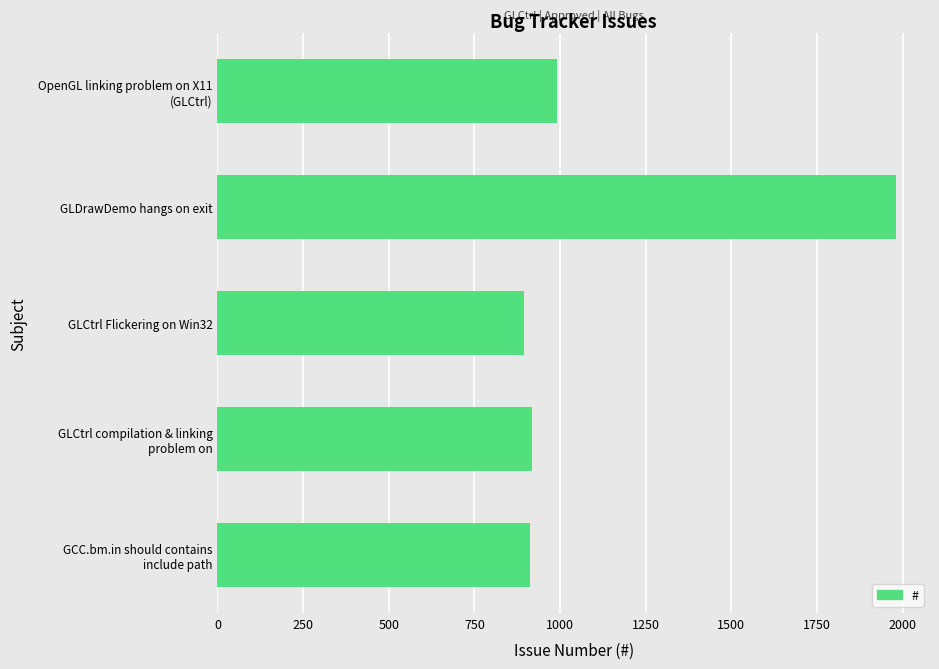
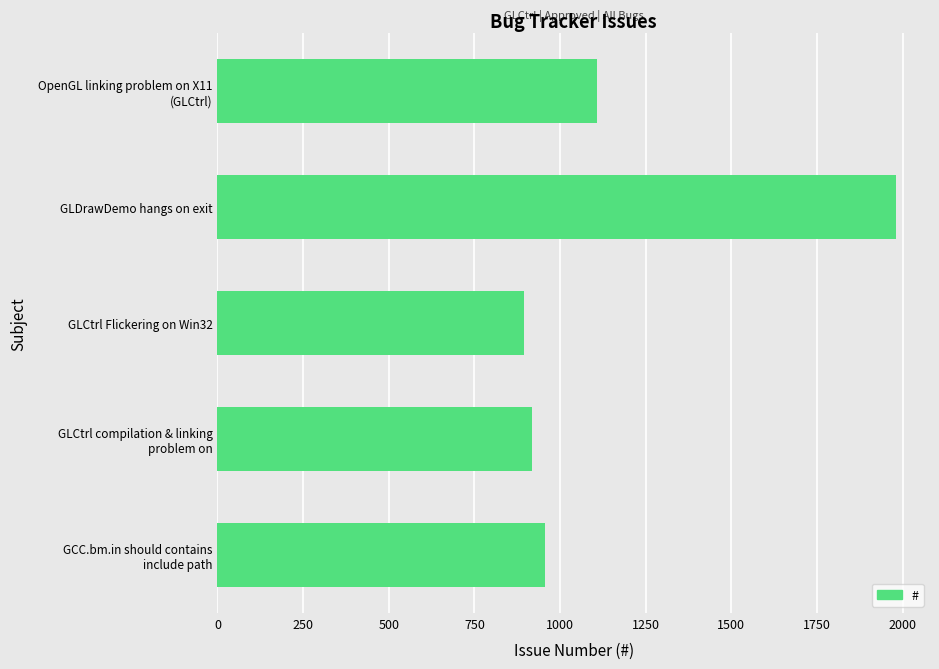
OpenGL linking problem on X11 (GLCtrl): 990 -> 1110
GCC.bm.in should contains include path: 910 -> 960
